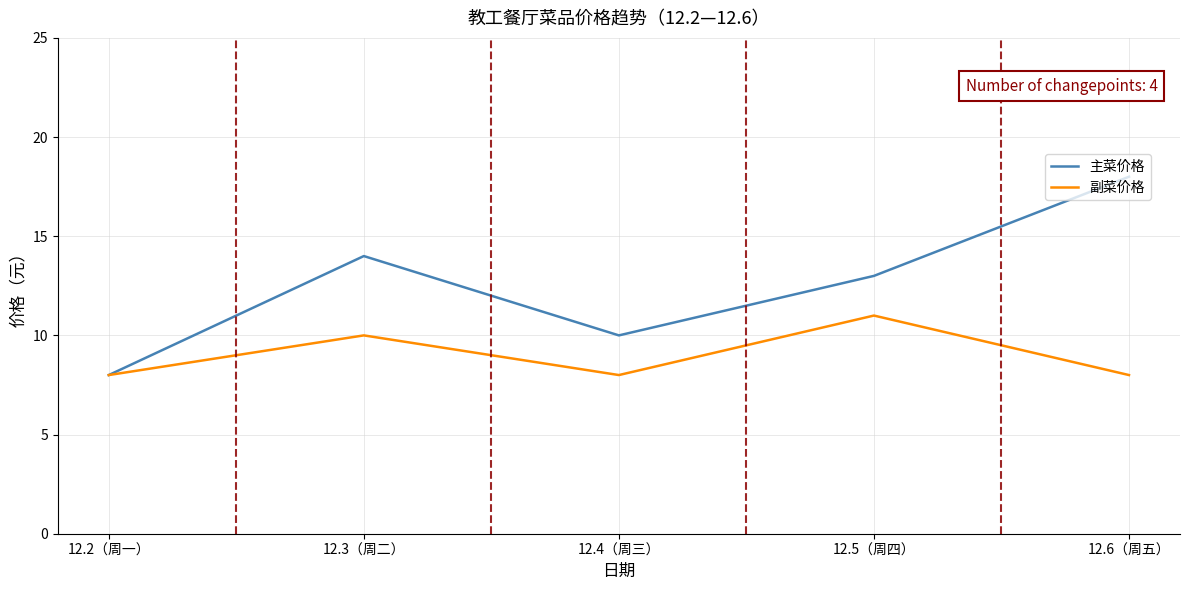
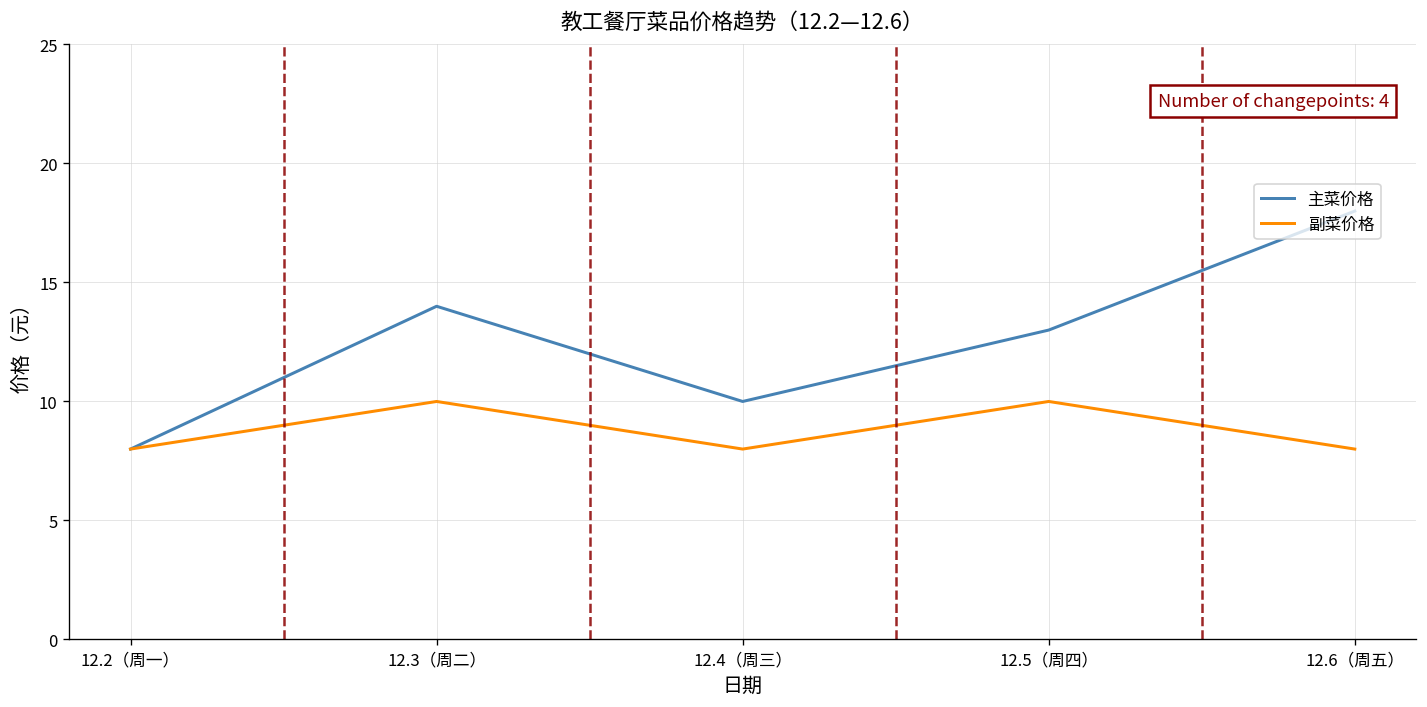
副菜价格, 12.5（周四）: 11 -> 10
